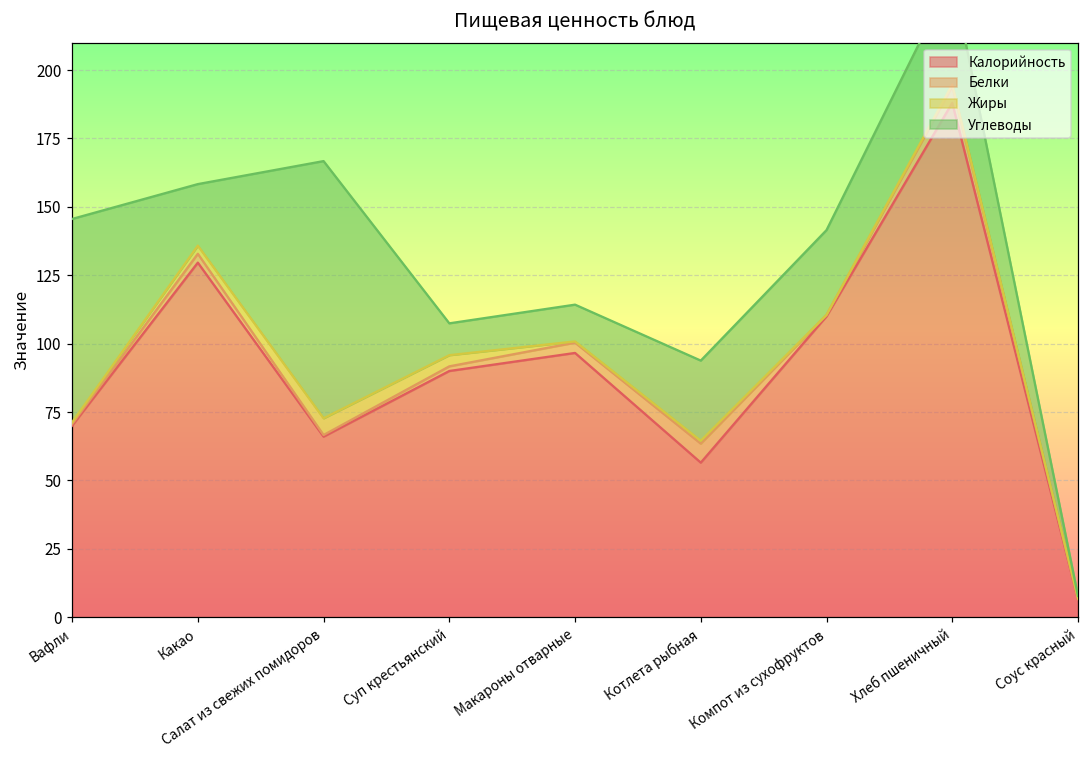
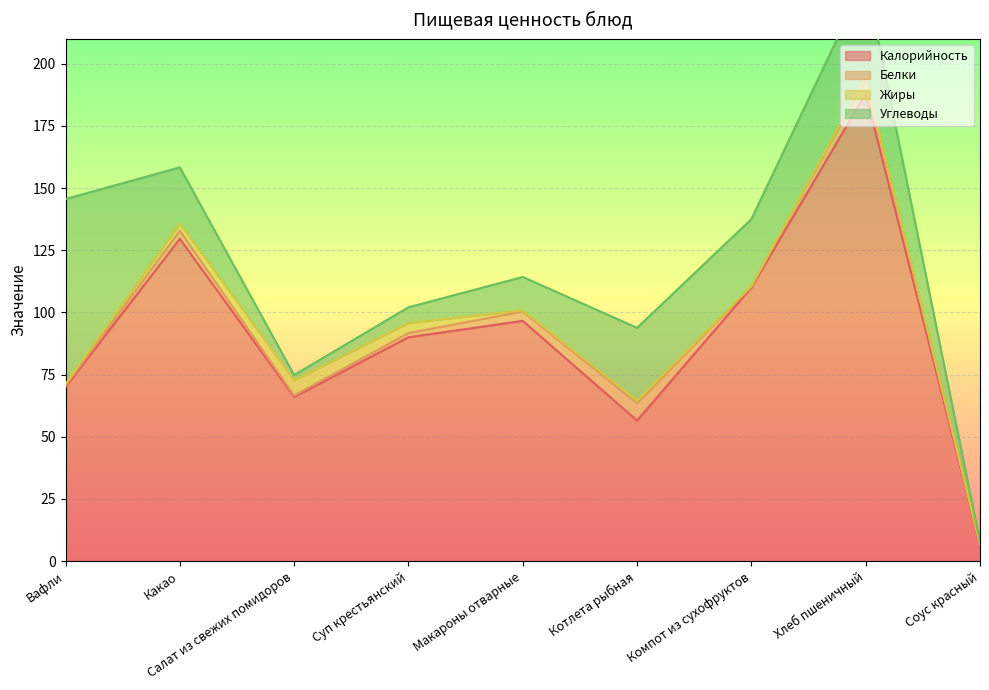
Углеводы, Салат из свежих помидоров: 94 -> 2
Углеводы, Суп крестьянский: 12 -> 6
Углеводы, Компот из сухофруктов: 31 -> 27
